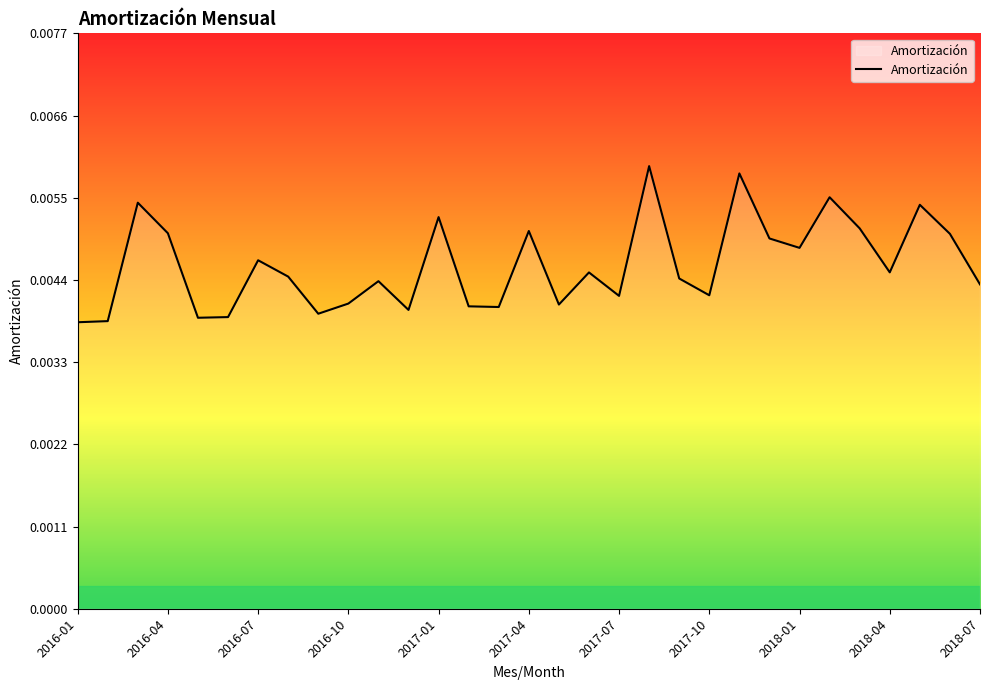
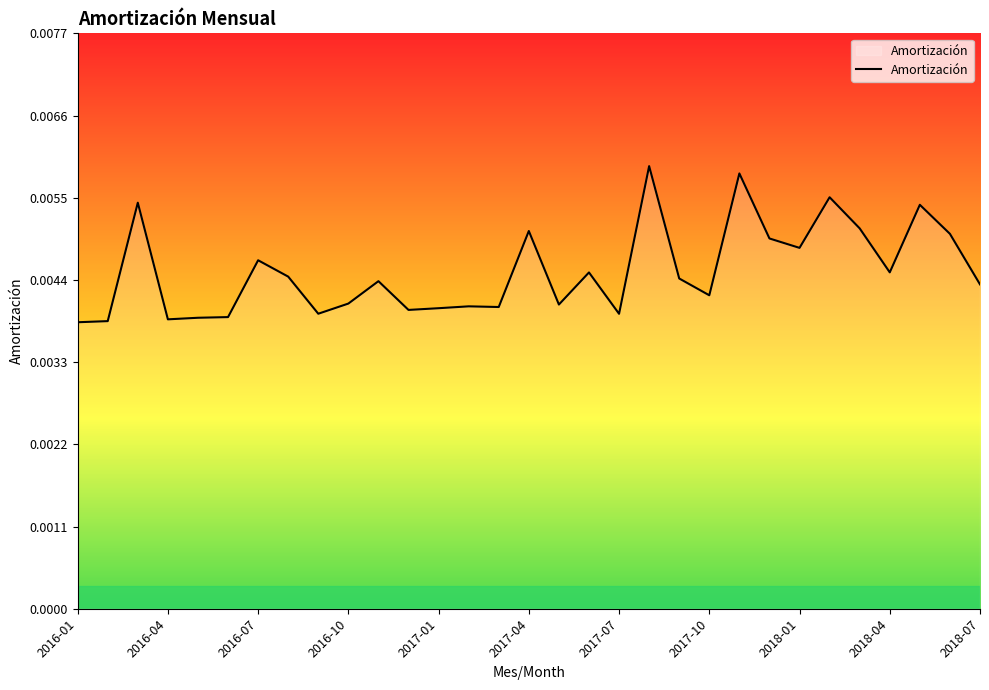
2016-04: 0.0050 -> 0.0039
2017-01: 0.0052 -> 0.0040
2017-07: 0.0042 -> 0.0040
